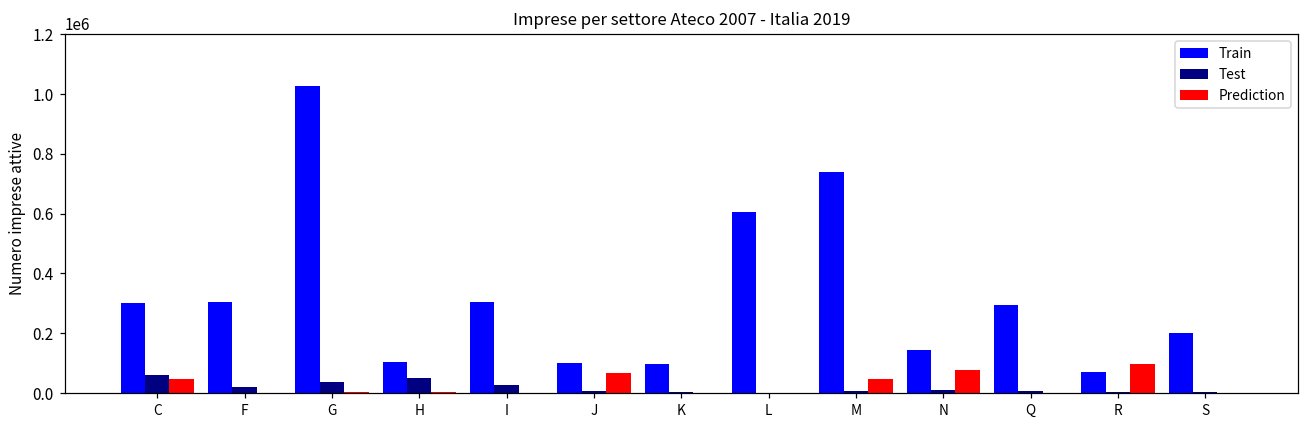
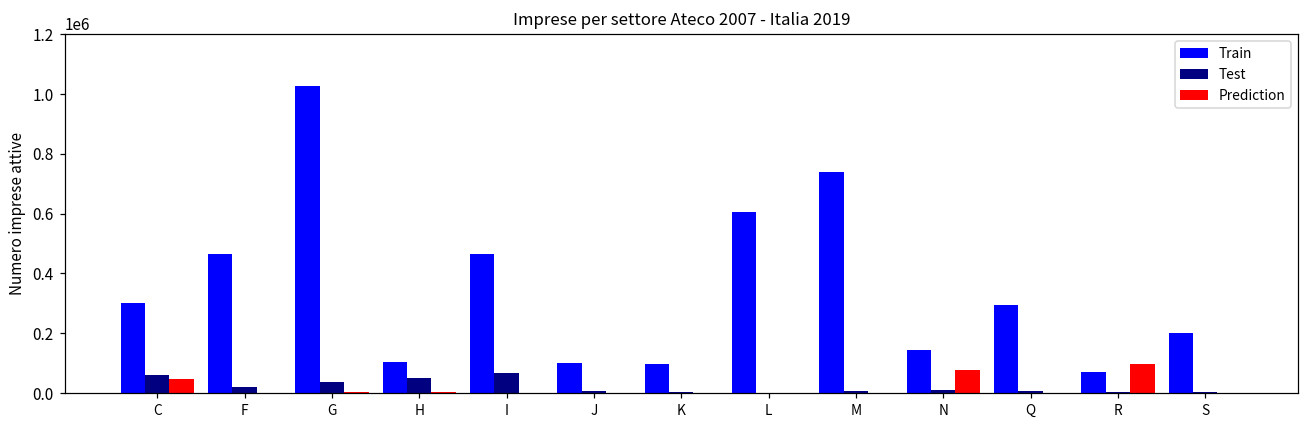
Train, F: 300000 -> 470000
Train, I: 310000 -> 470000
Test, I: 30000 -> 70000
Prediction, J: 70000 -> 0
Prediction, M: 50000 -> 0
